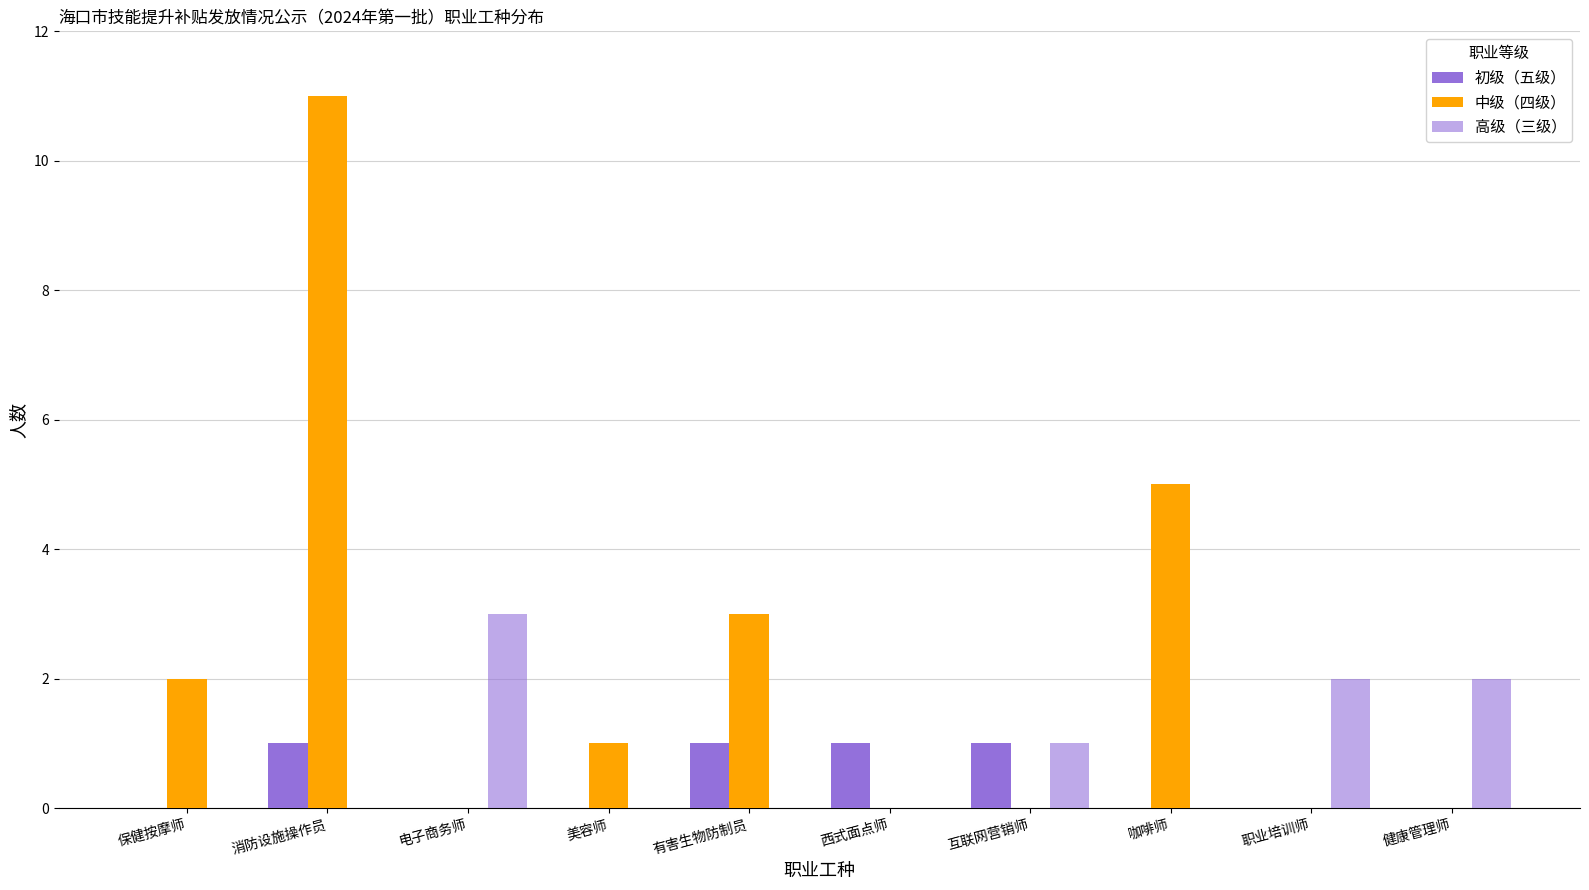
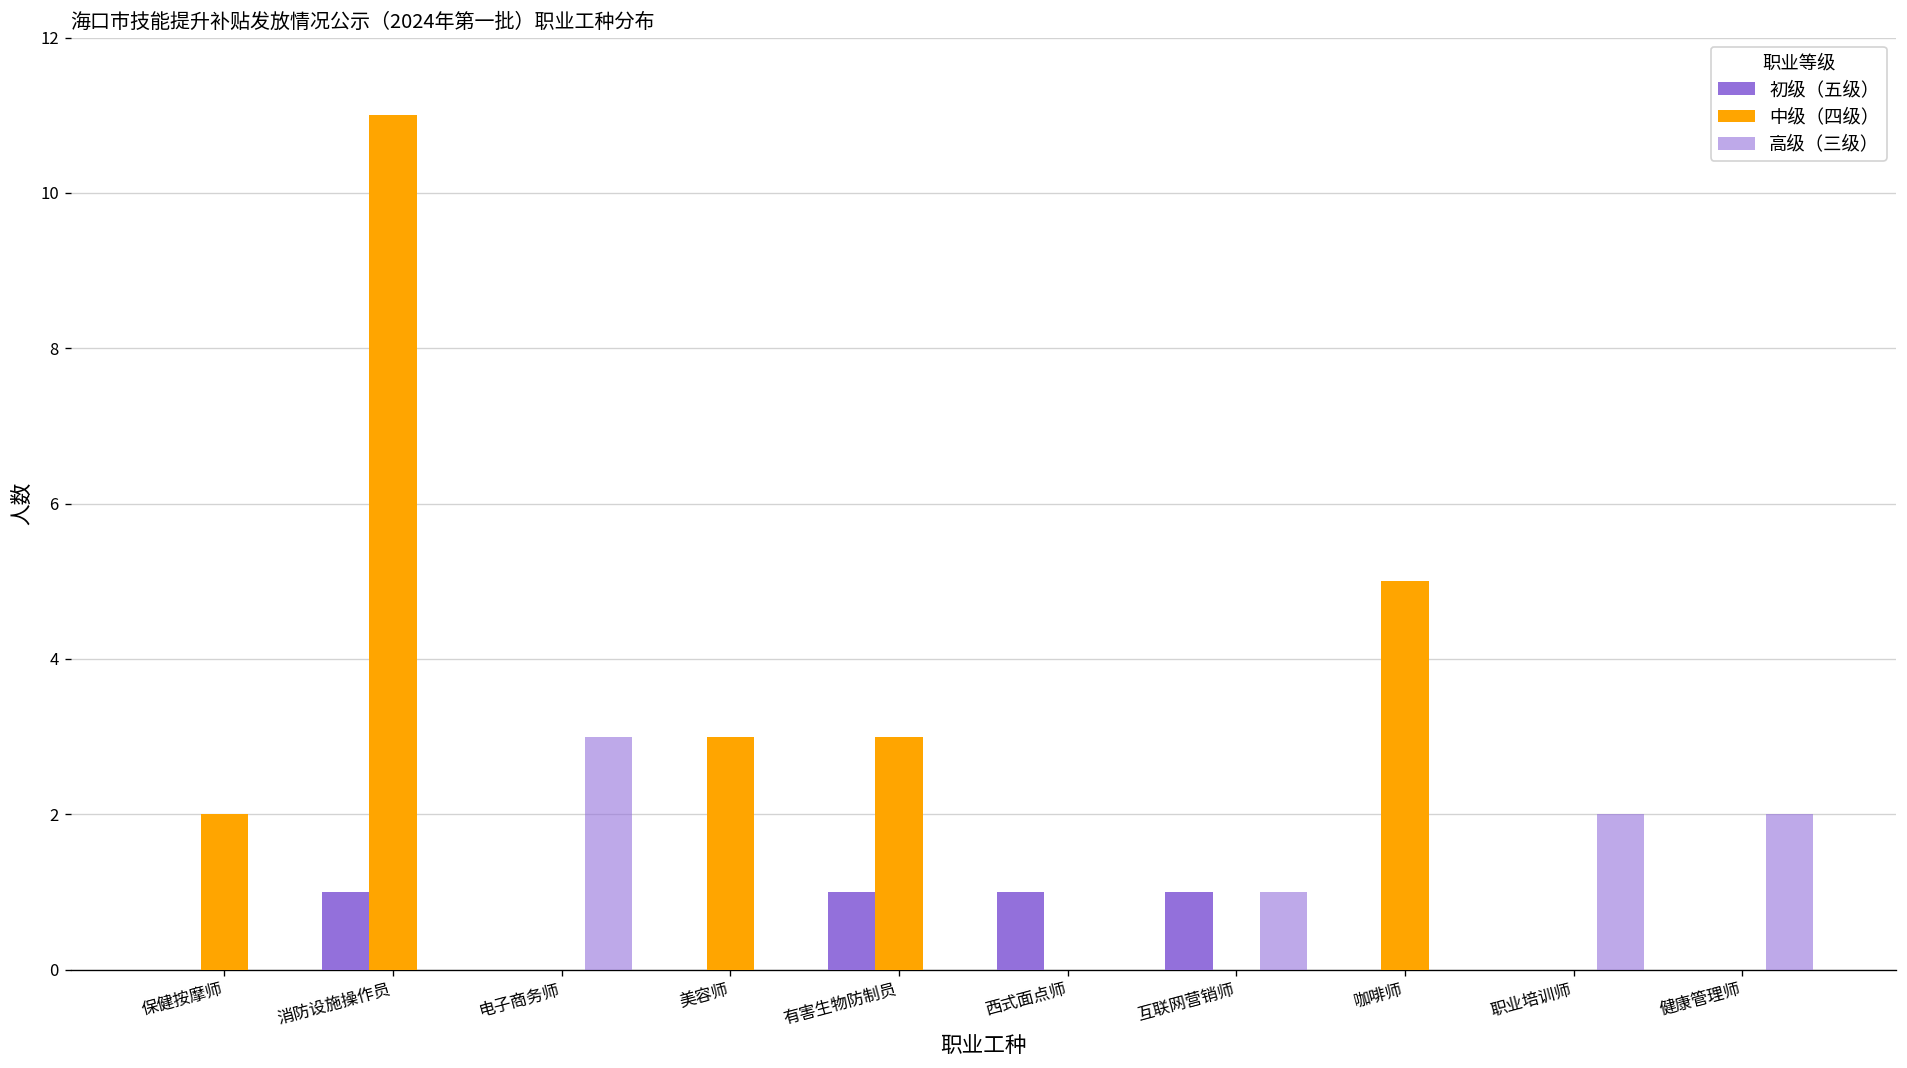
中级（四级）, 美容师: 1 -> 3
